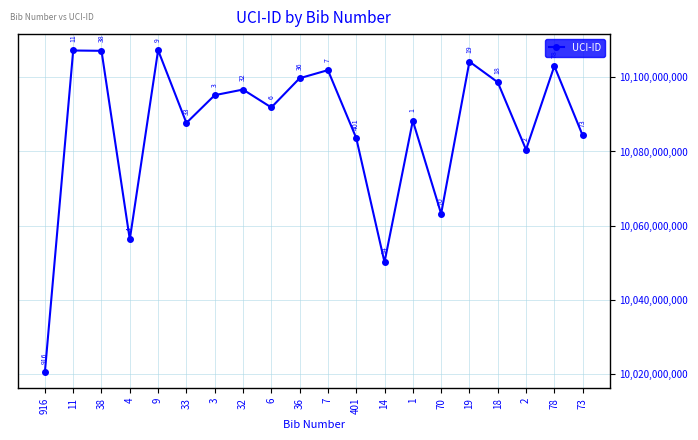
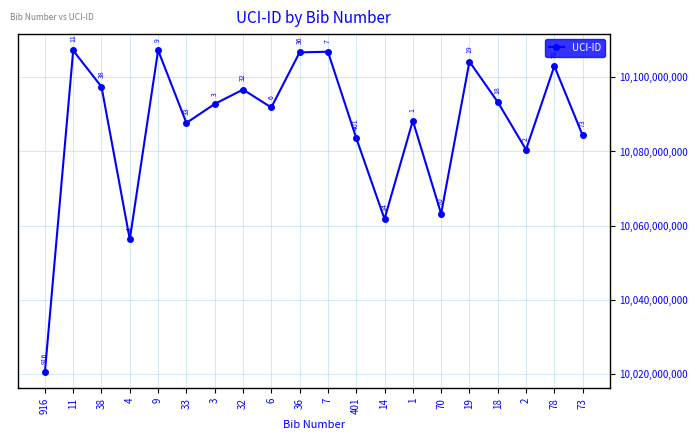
38: 10,107,000,000 -> 10,097,000,000
3: 10,095,000,000 -> 10,093,000,000
36: 10,100,000,000 -> 10,107,000,000
7: 10,102,000,000 -> 10,107,000,000
14: 10,050,000,000 -> 10,062,000,000
18: 10,099,000,000 -> 10,093,000,000
